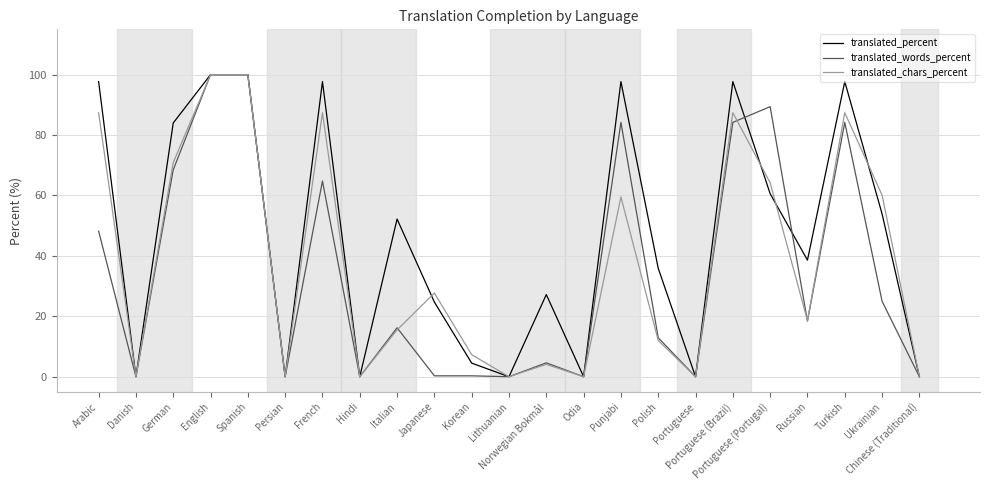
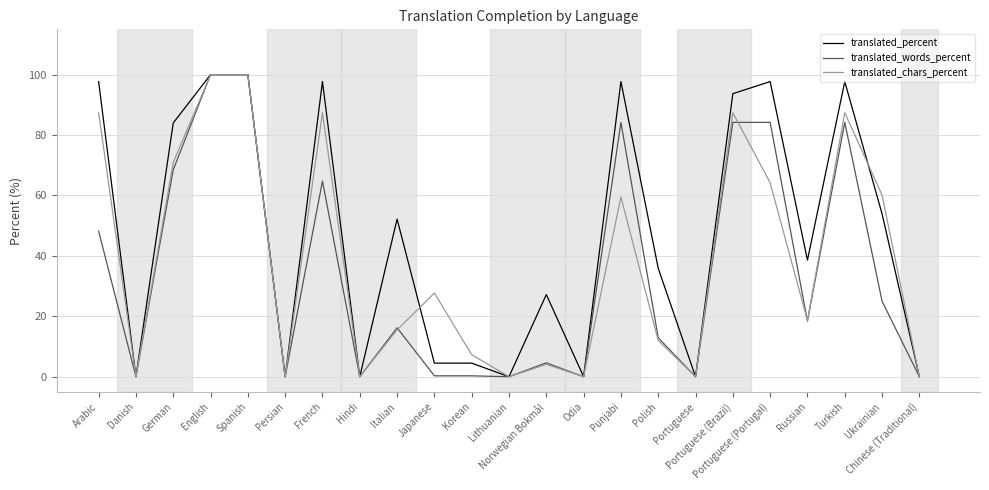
translated_percent, Japanese: 25 -> 5
translated_percent, Portuguese (Brazil): 98 -> 94
translated_percent, Portuguese (Portugal): 61 -> 98
translated_words_percent, Portuguese (Portugal): 89 -> 84
